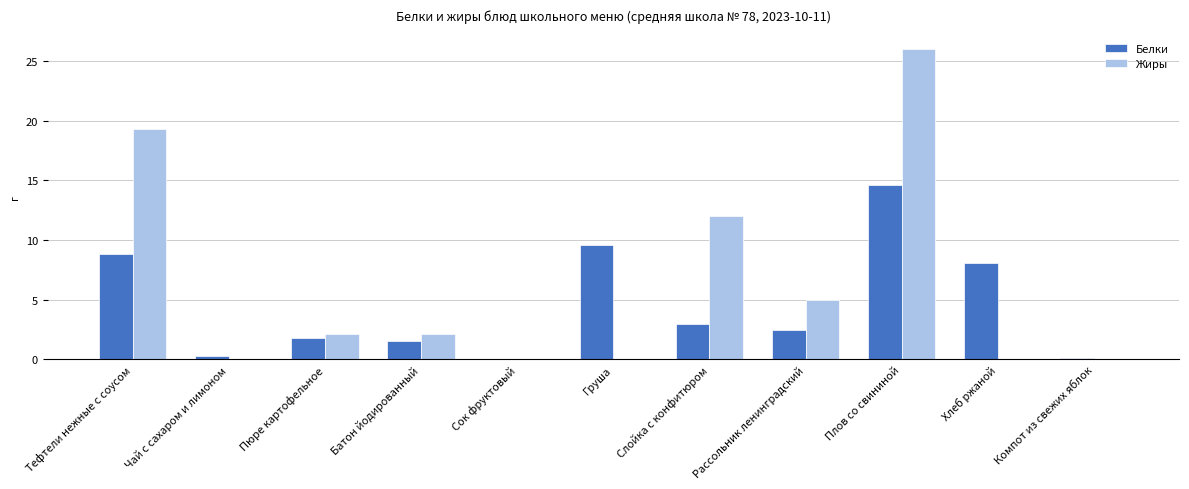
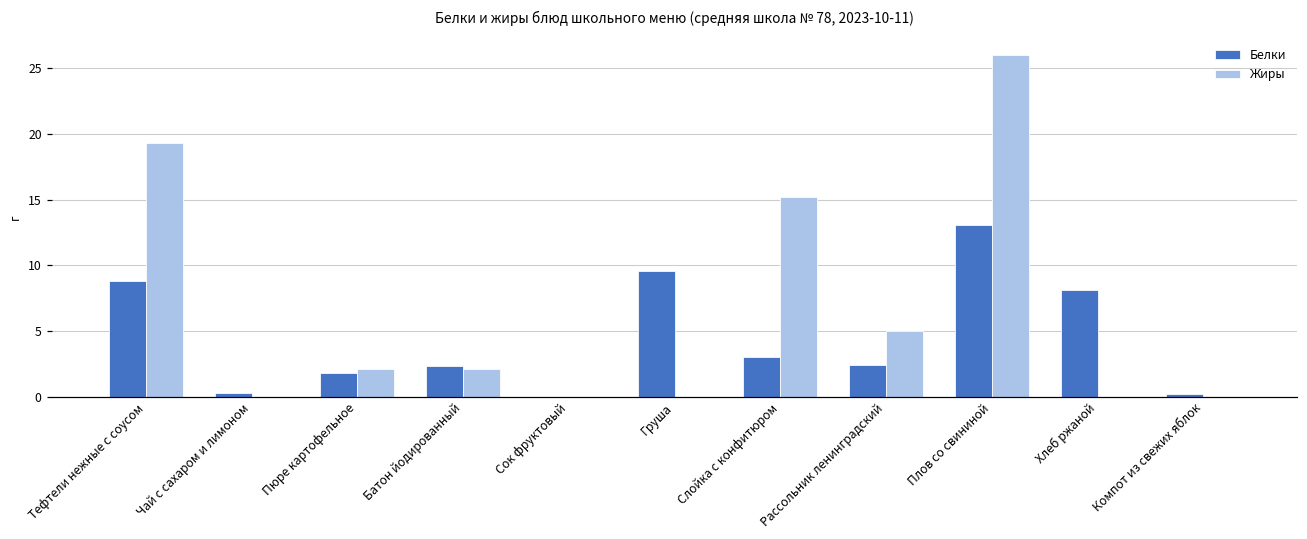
Белки, Батон йодированный: 1.6 -> 2.3
Жиры, Слойка с конфитюром: 12.0 -> 15.2
Белки, Плов со свининой: 14.6 -> 13.1
